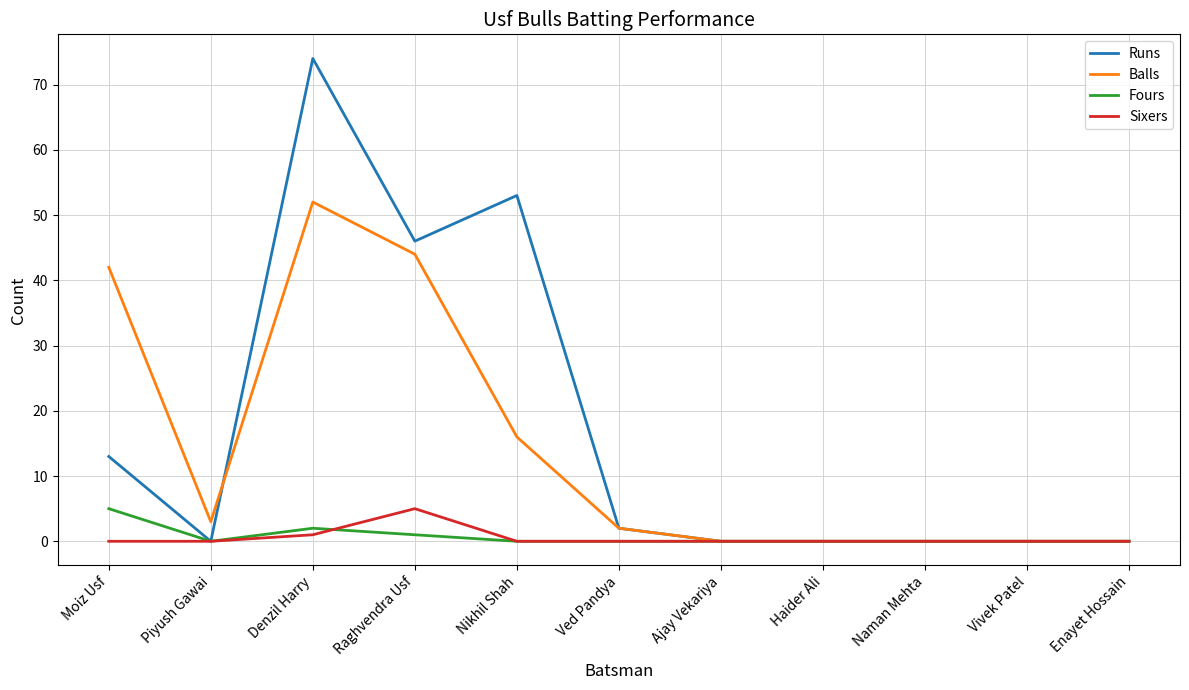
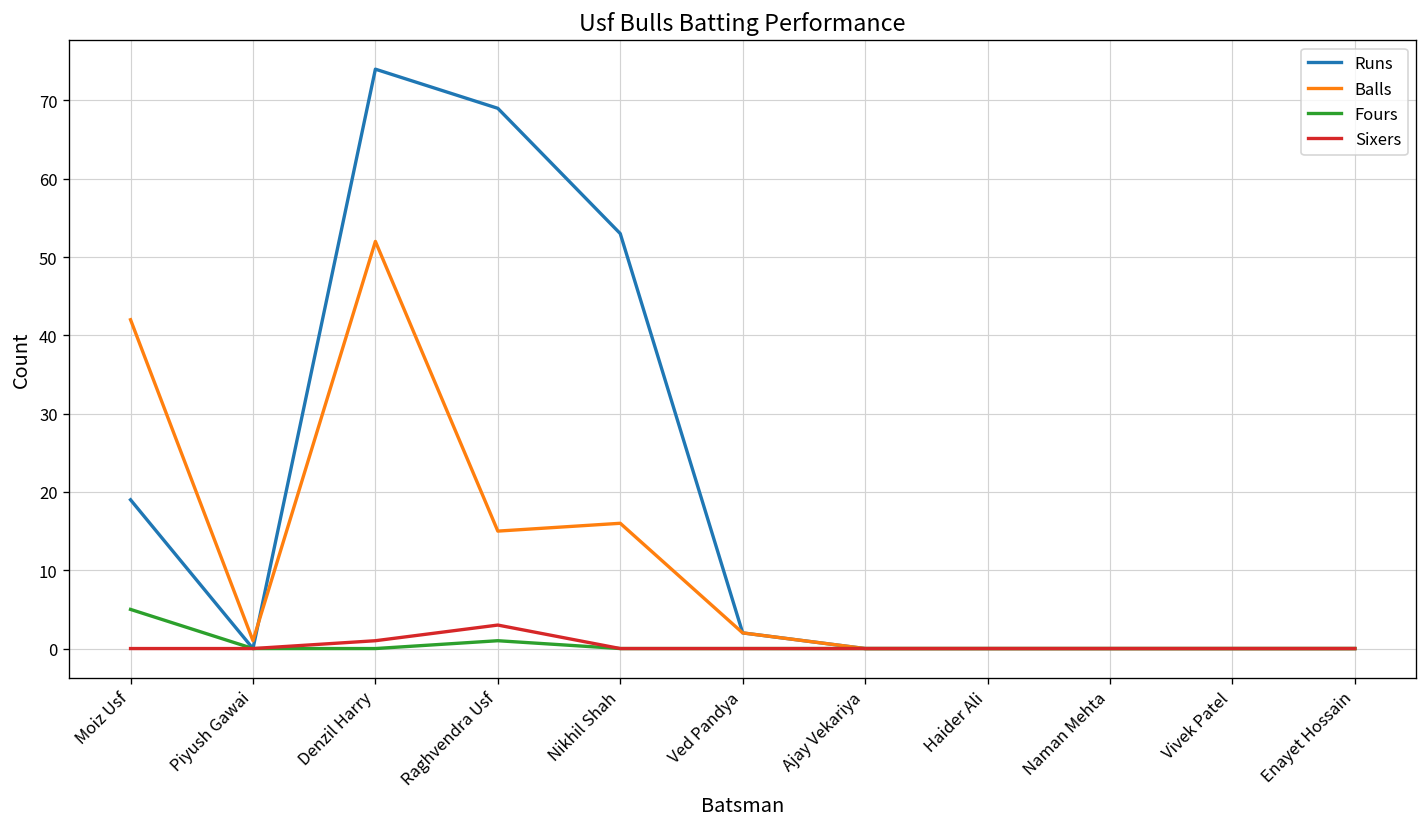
Runs, Moiz Usf: 13 -> 19
Balls, Piyush Gawai: 3 -> 1
Fours, Denzil Harry: 2 -> 0
Runs, Raghvendra Usf: 46 -> 69
Balls, Raghvendra Usf: 44 -> 15
Sixers, Raghvendra Usf: 5 -> 3
